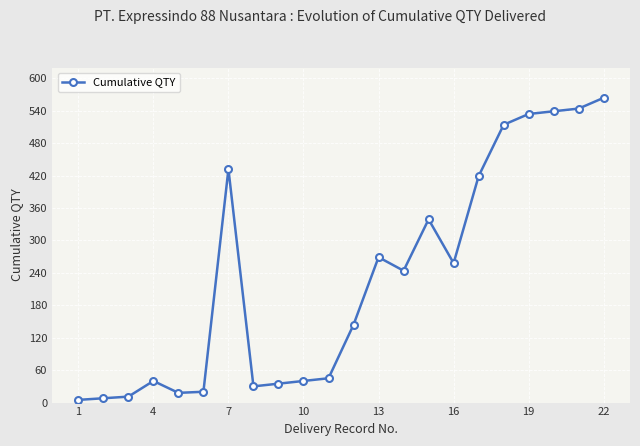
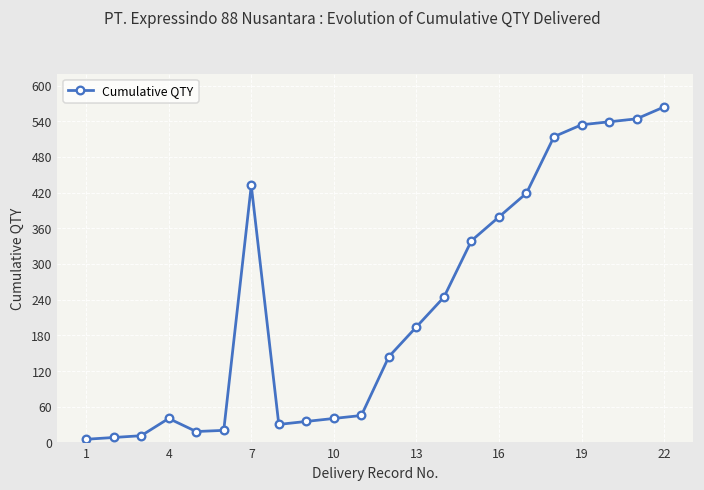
13: 270 -> 190
16: 260 -> 380
